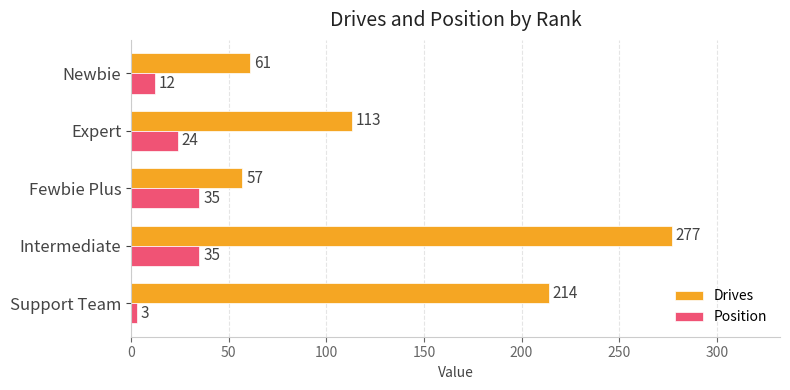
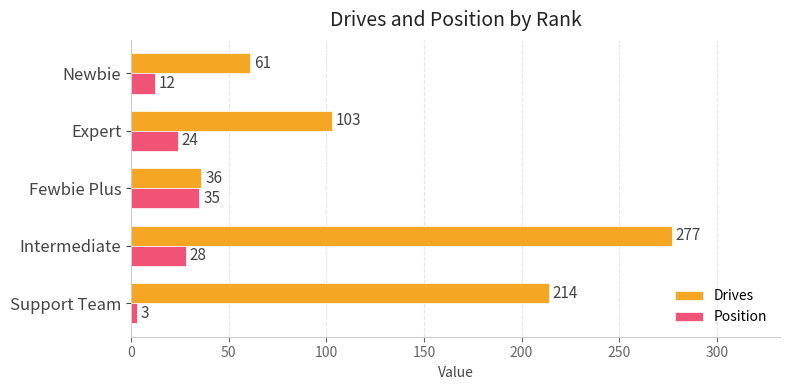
Drives, Expert: 113 -> 103
Drives, Fewbie Plus: 57 -> 36
Position, Intermediate: 35 -> 28
